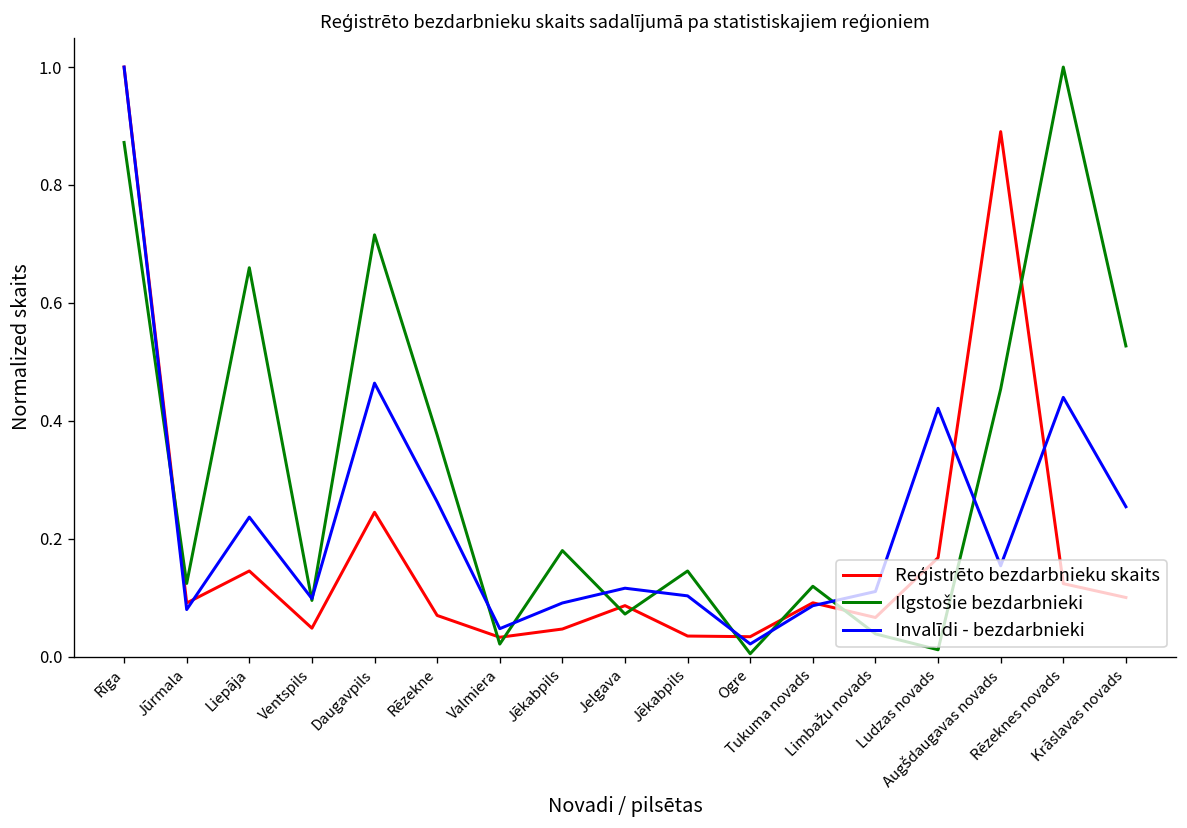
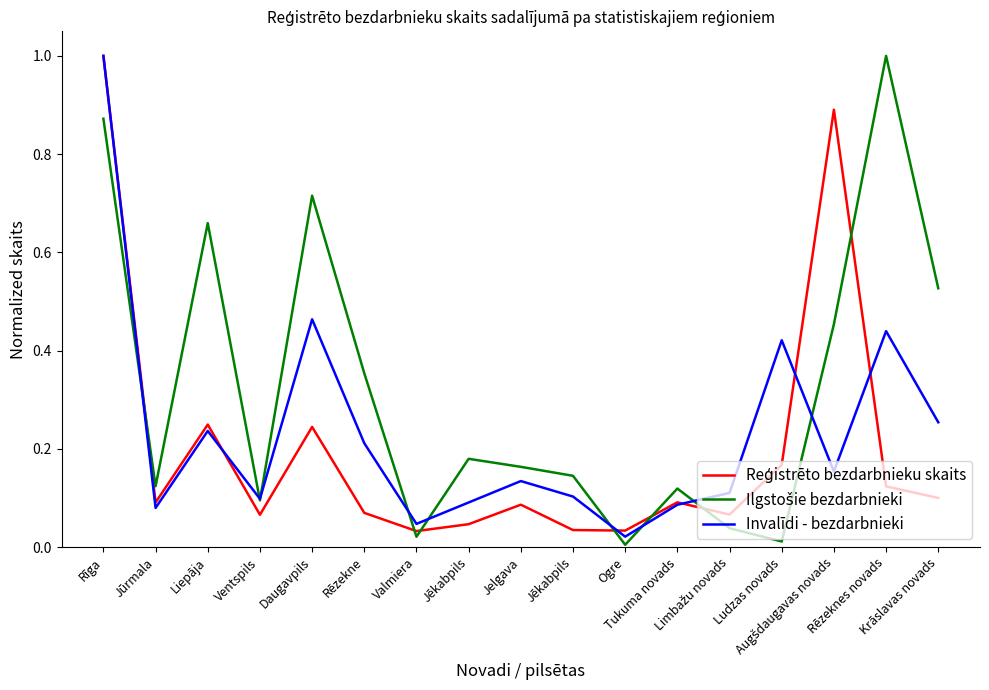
Reģistrēto bezdarbnieku skaits, Liepāja: 0.15 -> 0.25
Reģistrēto bezdarbnieku skaits, Ventspils: 0.05 -> 0.07
Ilgstošie bezdarbnieki, Rēzekne: 0.38 -> 0.35
Invalīdi - bezdarbnieki, Rēzekne: 0.26 -> 0.21
Ilgstošie bezdarbnieki, Jelgava: 0.07 -> 0.16
Invalīdi - bezdarbnieki, Jelgava: 0.12 -> 0.13
